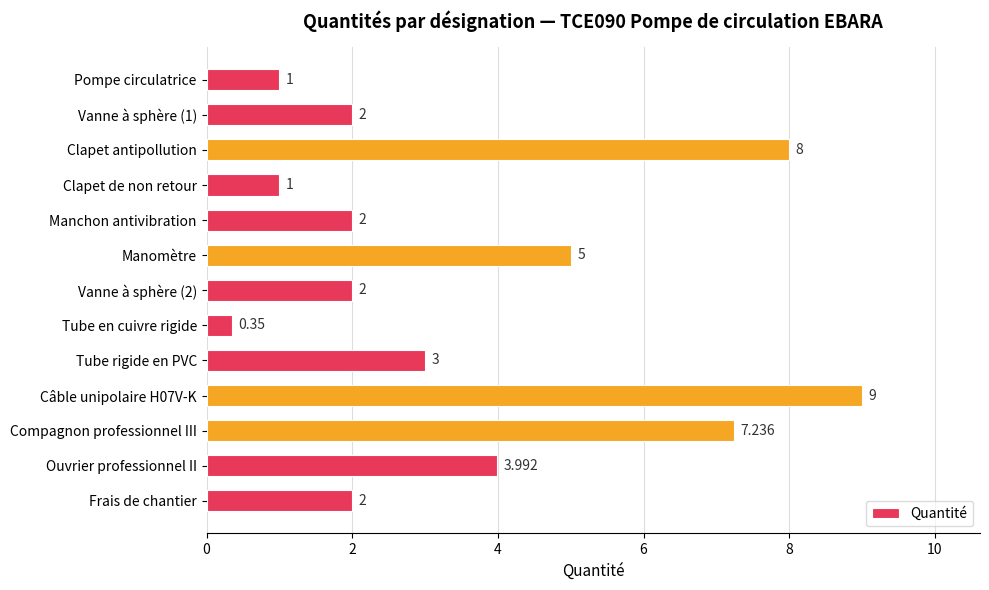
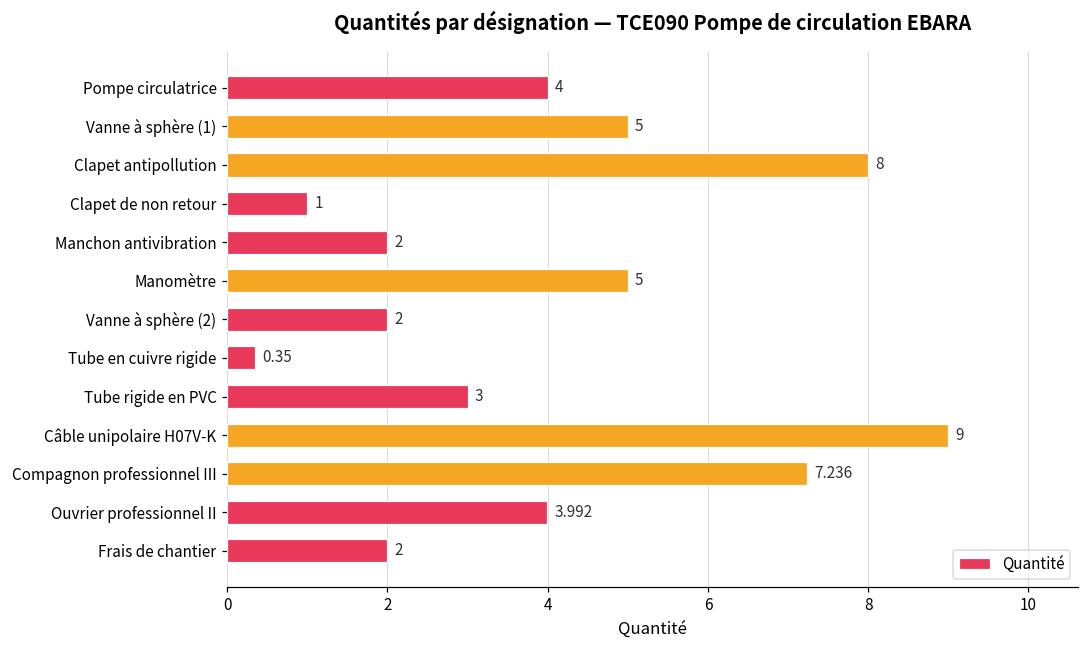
Pompe circulatrice: 1 -> 4
Vanne à sphère (1): 2 -> 5
